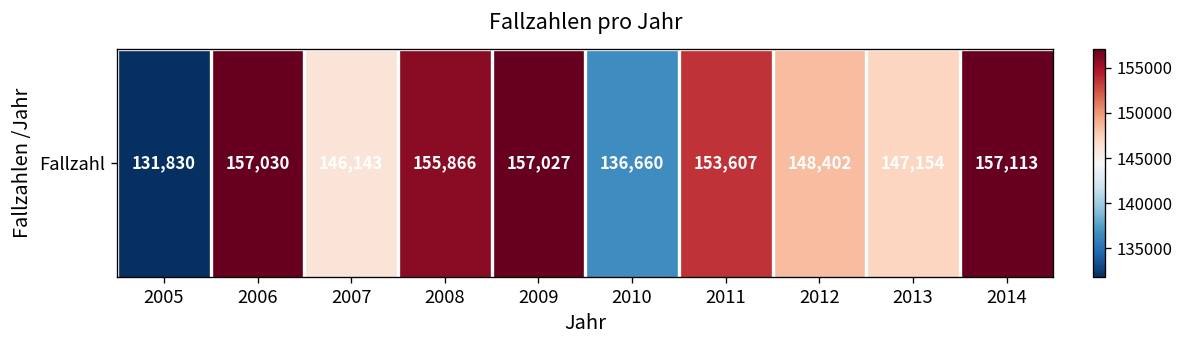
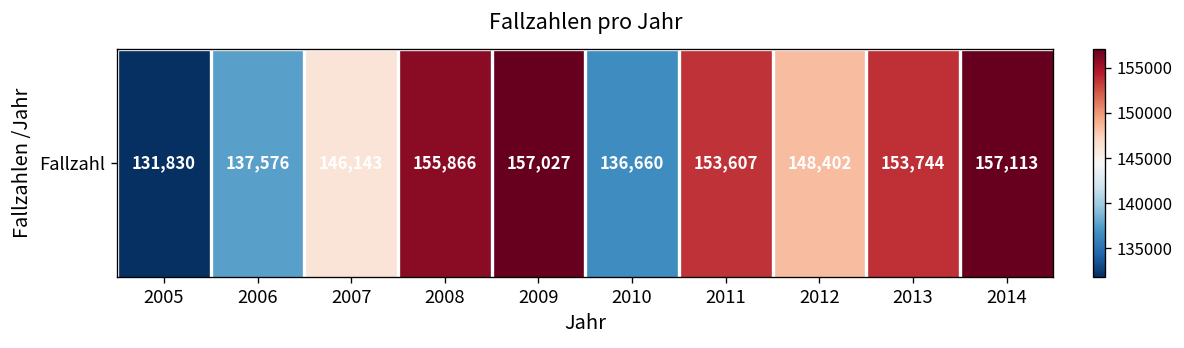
Fallzahl, 2006: 157,030 -> 137,576
Fallzahl, 2013: 147,154 -> 153,744
